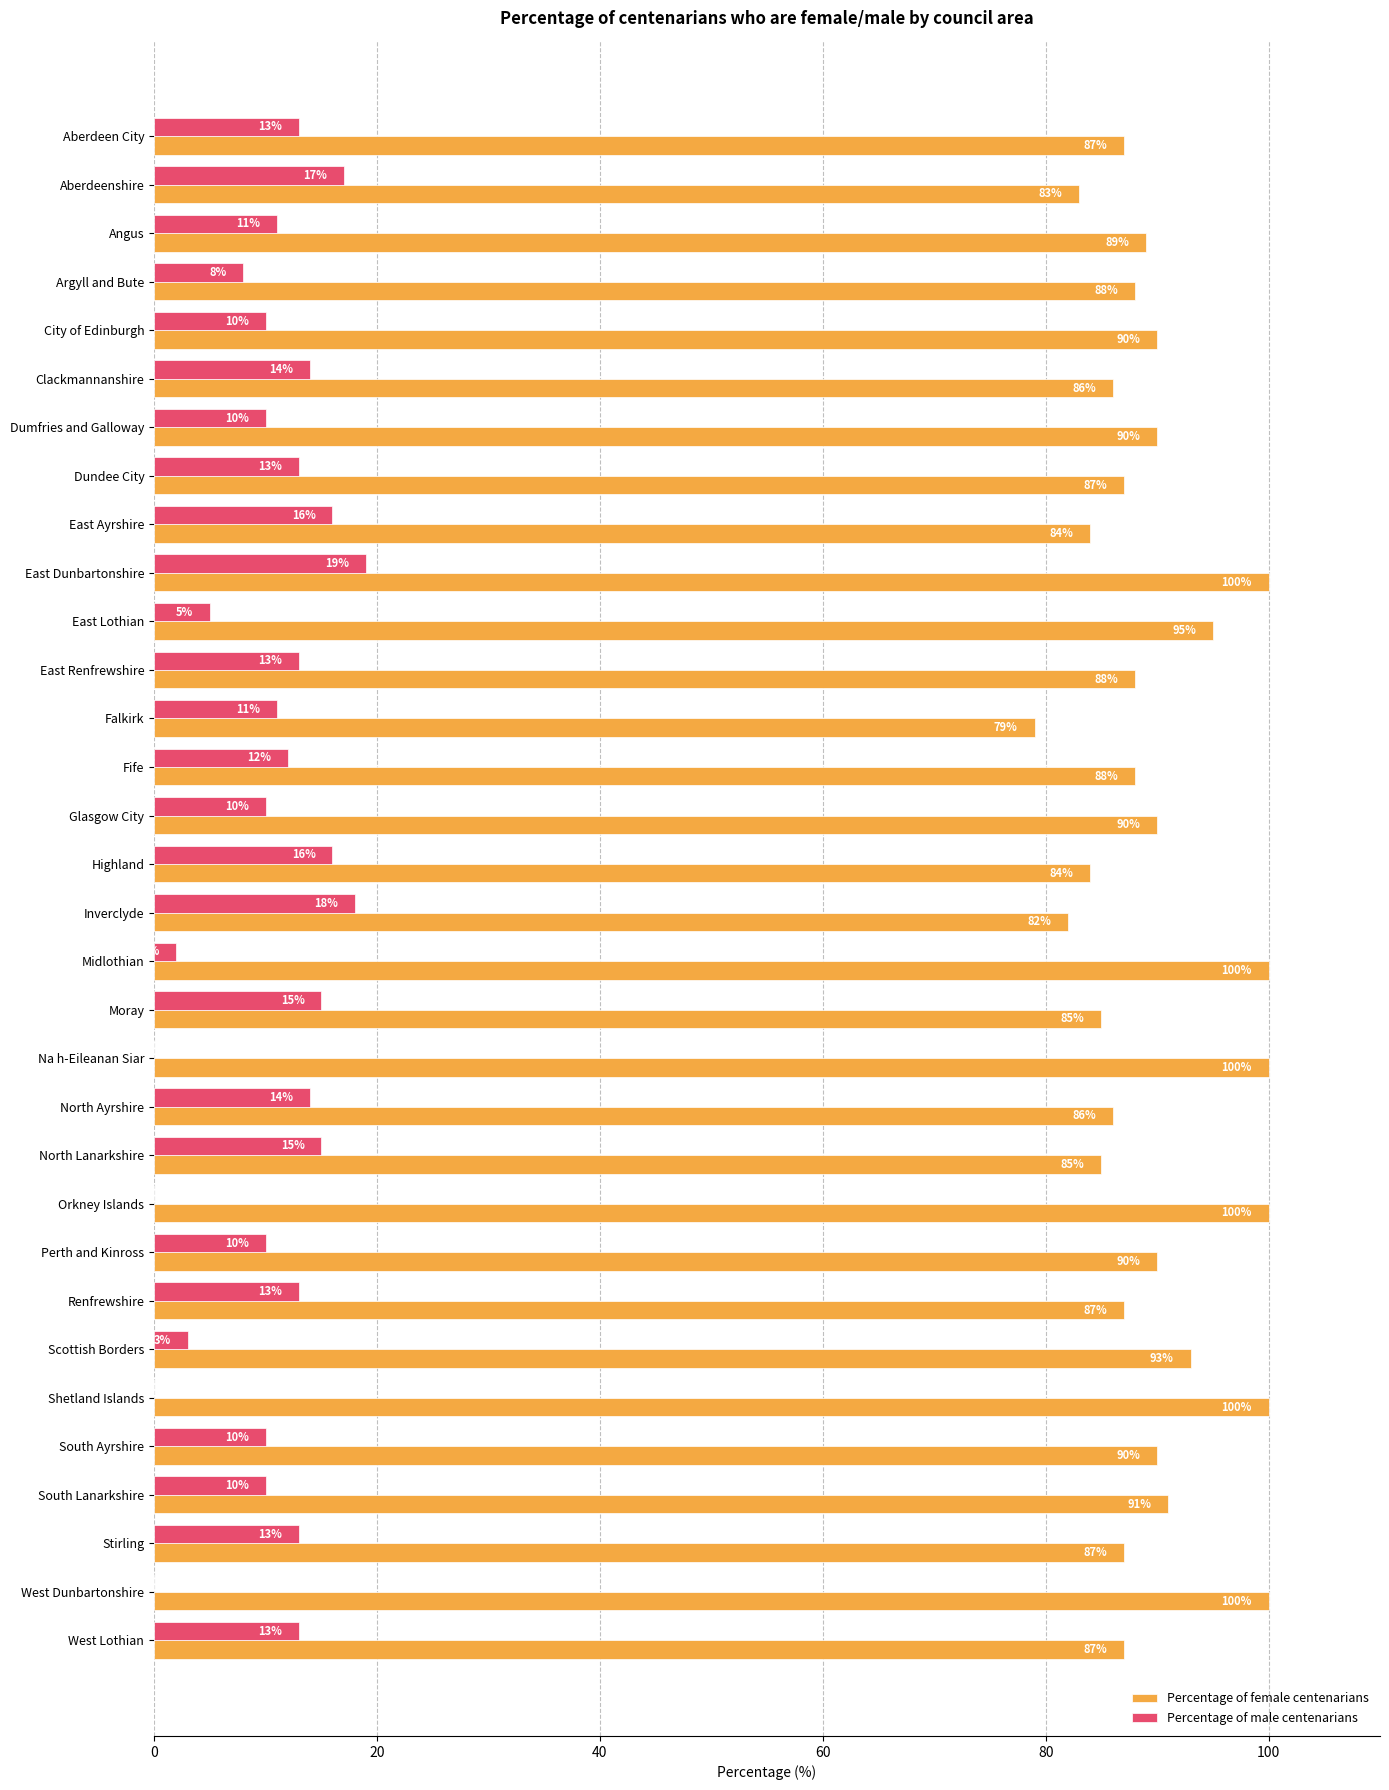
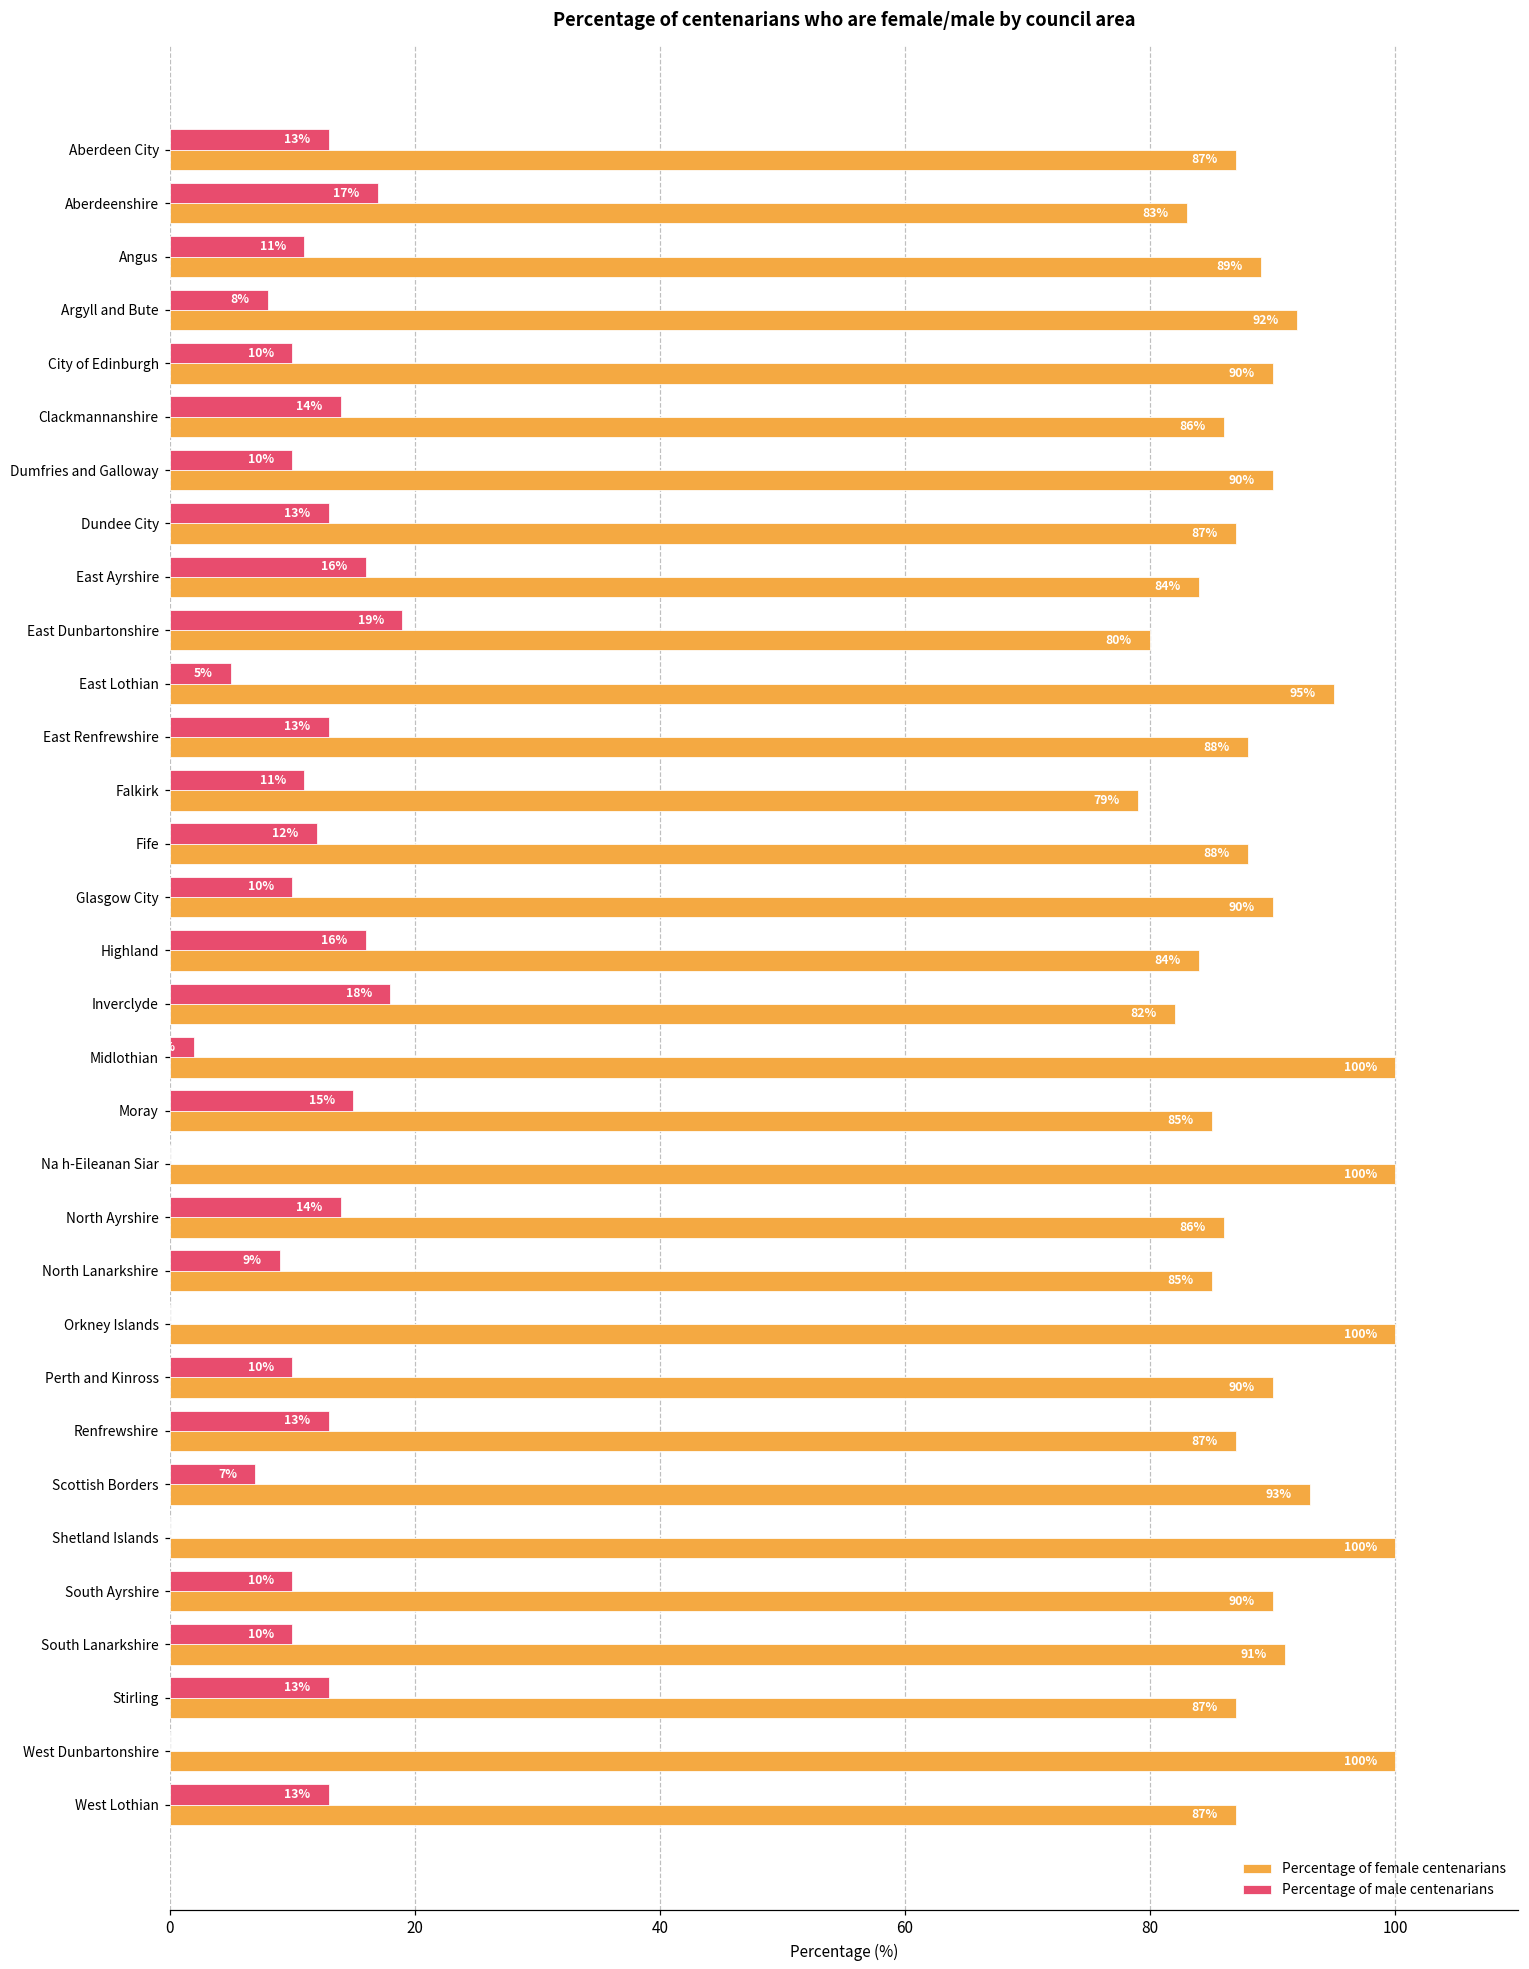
Percentage of female centenarians, Argyll and Bute: 88% -> 92%
Percentage of female centenarians, East Dunbartonshire: 100% -> 80%
Percentage of male centenarians, North Lanarkshire: 15% -> 9%
Percentage of male centenarians, Scottish Borders: 3% -> 7%
